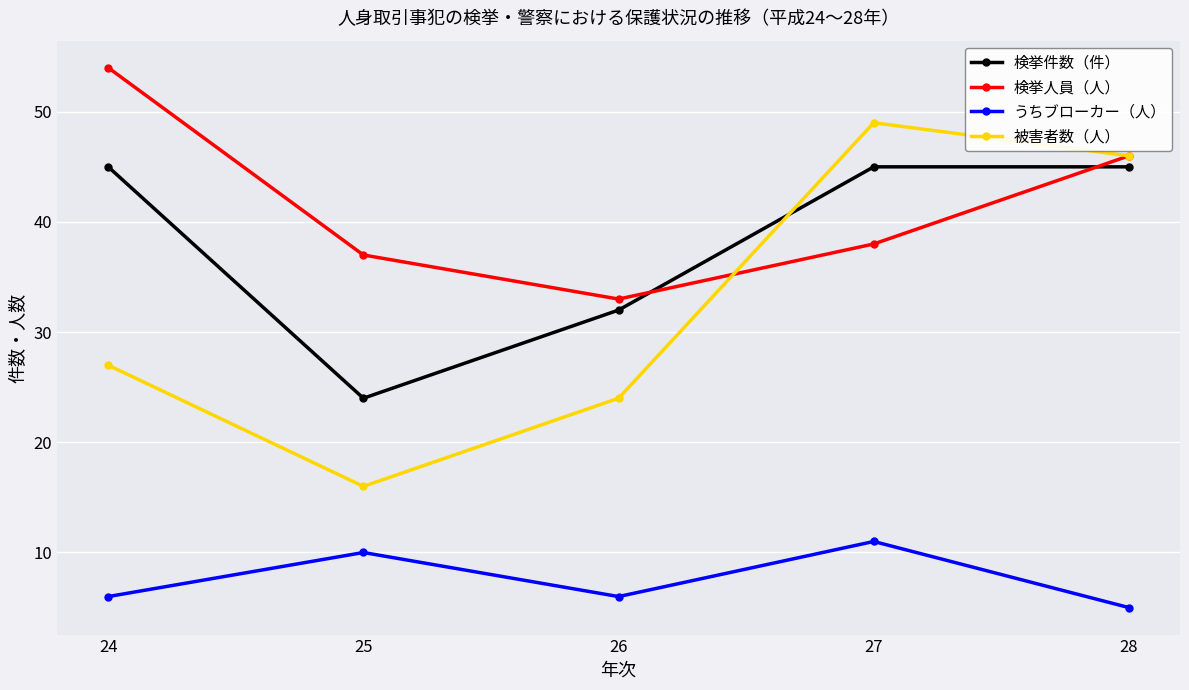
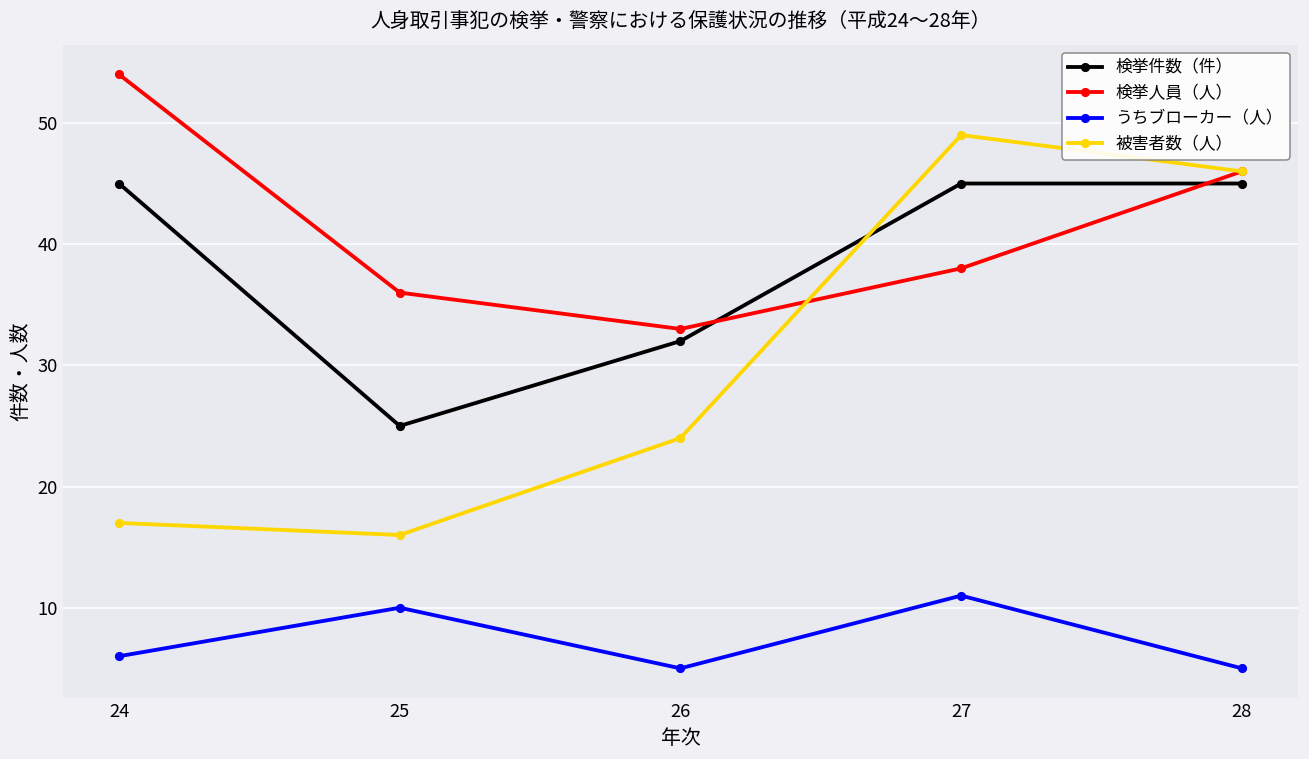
被害者数（人）, 24: 27 -> 17
検挙件数（件）, 25: 24 -> 25
検挙人員（人）, 25: 37 -> 36
うちブローカー（人）, 26: 6 -> 5
